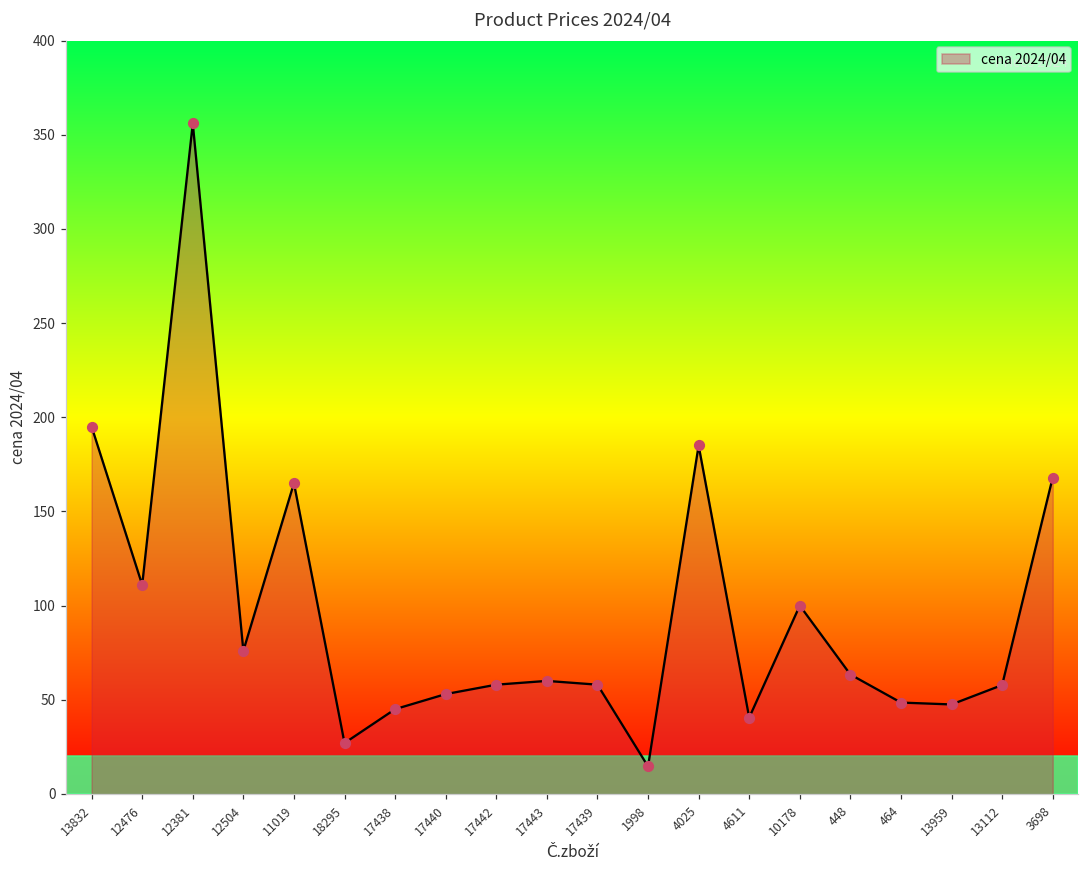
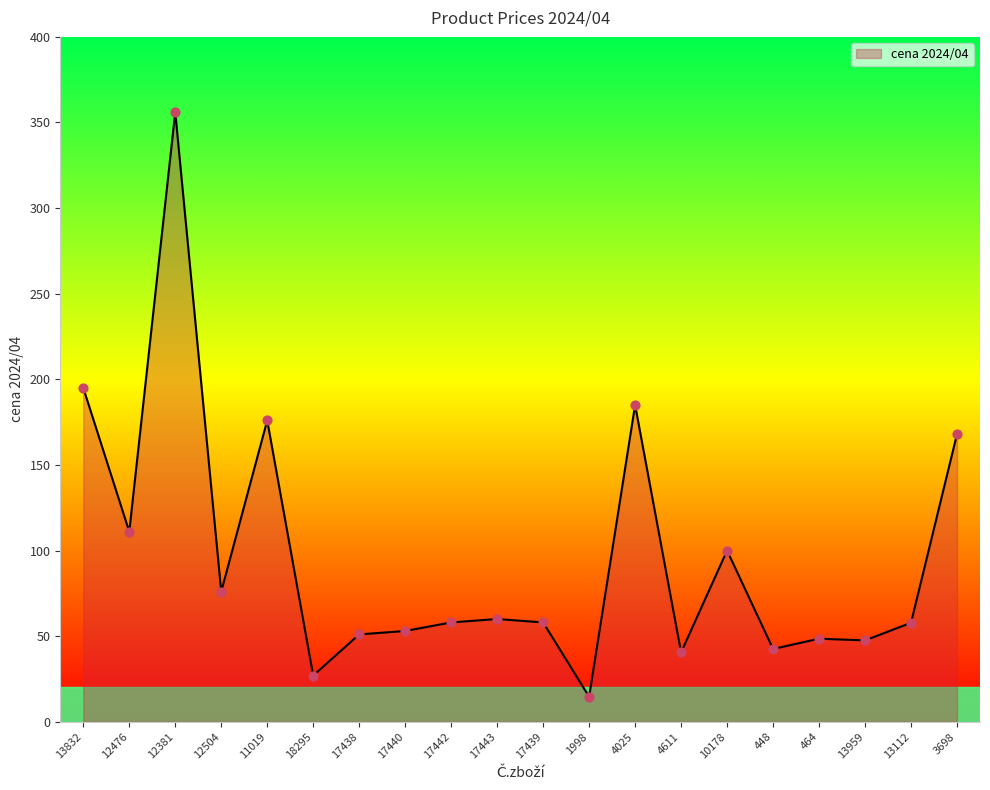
11019: 165 -> 176
17438: 45 -> 51
448: 63 -> 43
